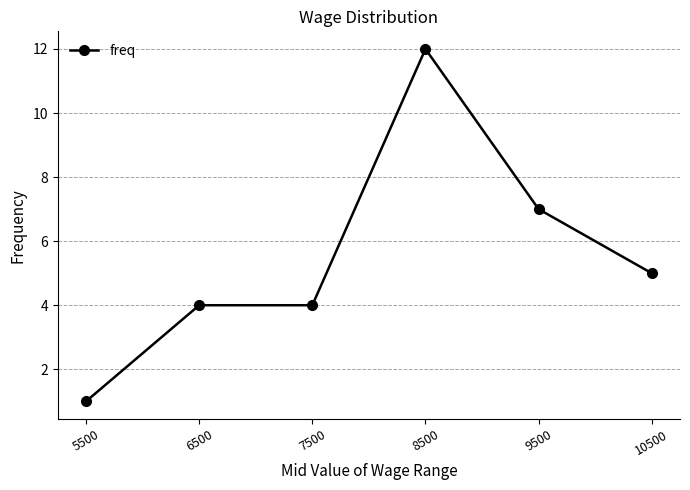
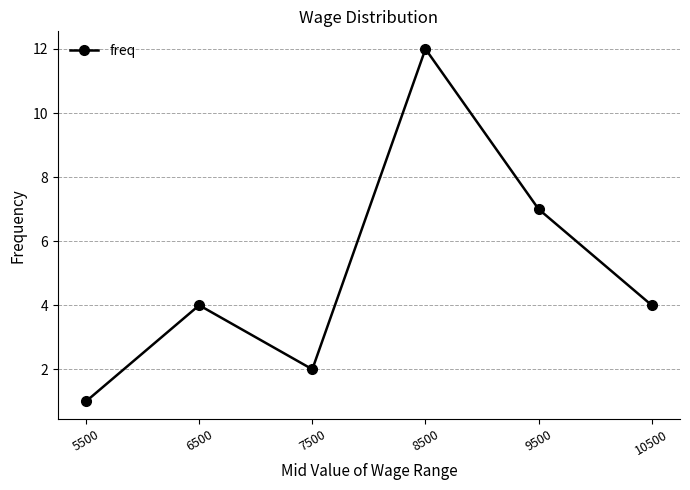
7500: 4 -> 2
10500: 5 -> 4
